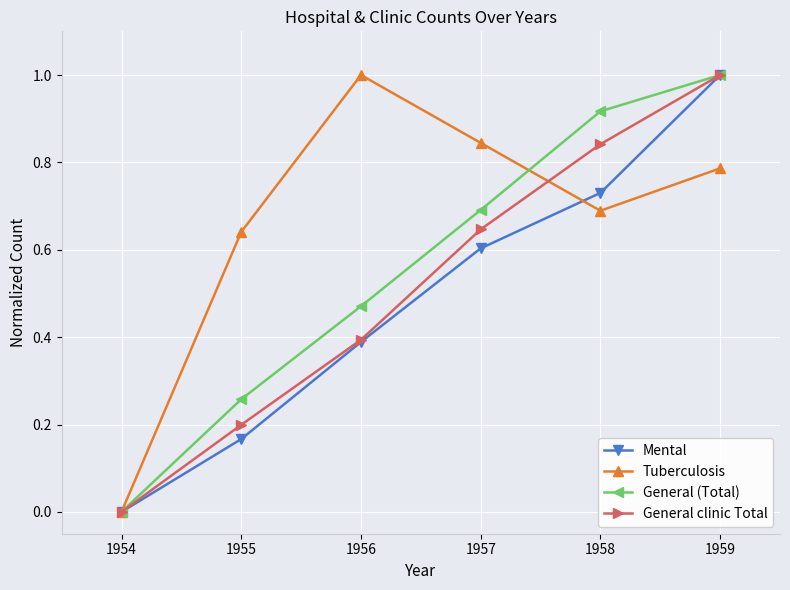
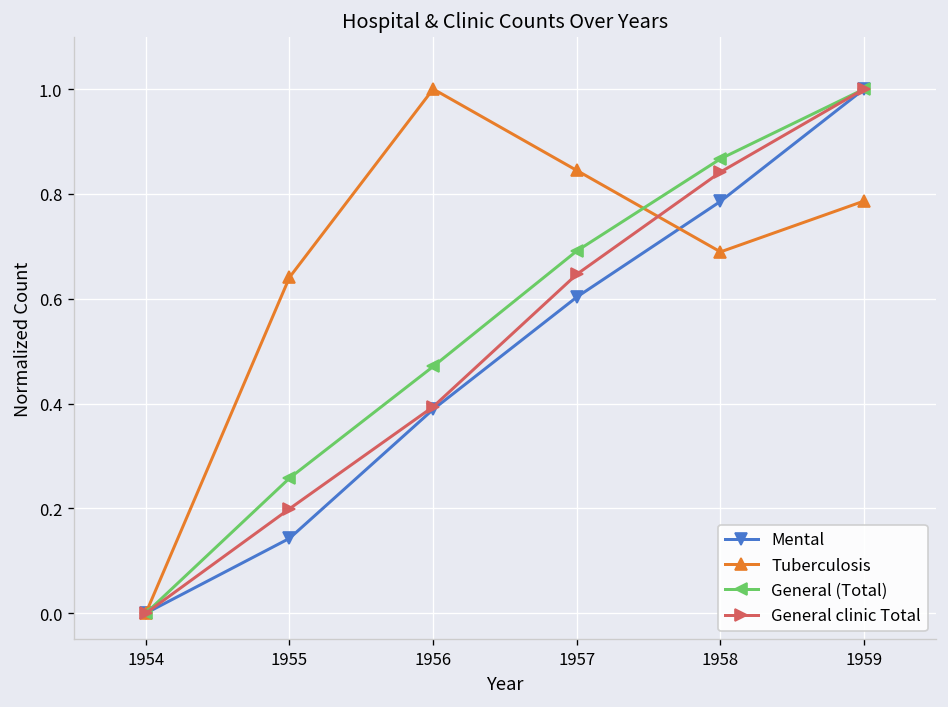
Mental, 1955: 0.17 -> 0.14
Mental, 1958: 0.73 -> 0.79
General (Total), 1958: 0.92 -> 0.87
